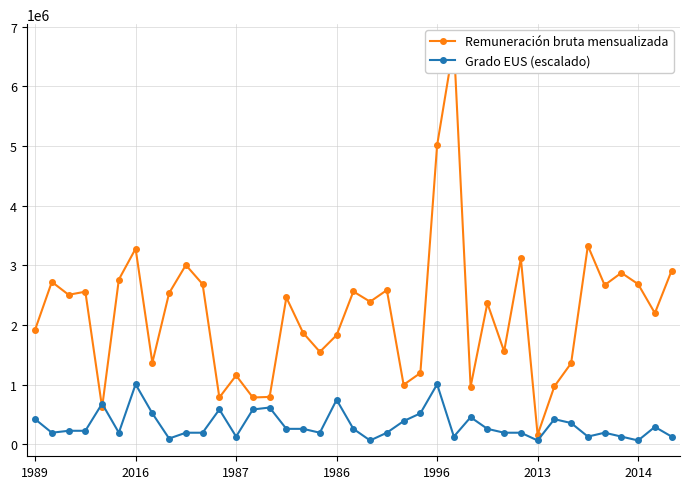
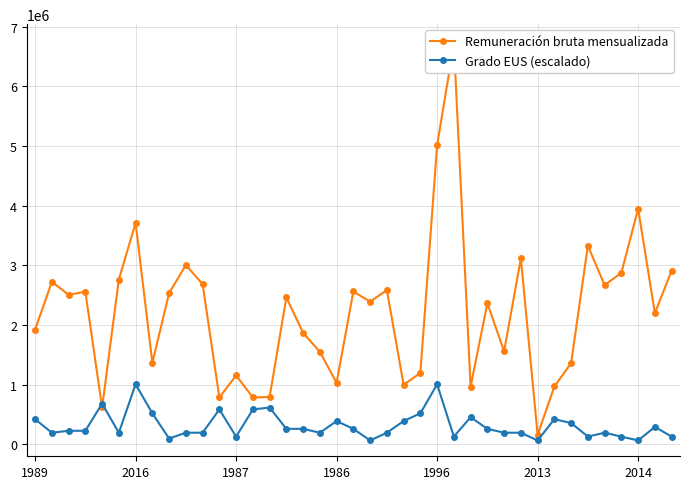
Remuneración bruta mensualizada, 2016: 3300000 -> 3700000
Remuneración bruta mensualizada, 1986: 1800000 -> 1000000
Grado EUS (escalado), 1986: 700000 -> 400000
Remuneración bruta mensualizada, 2014: 2700000 -> 3900000
